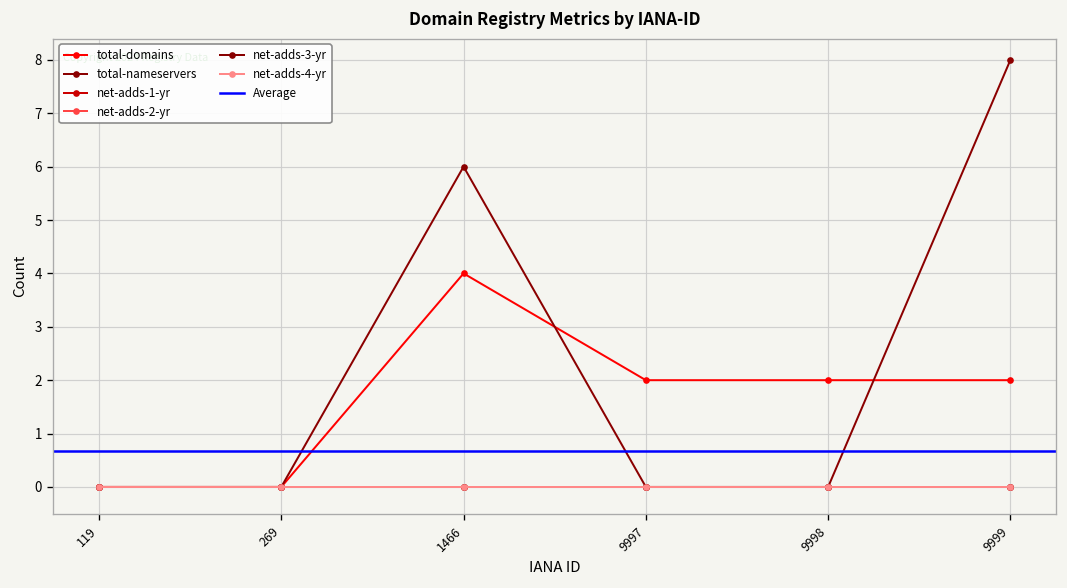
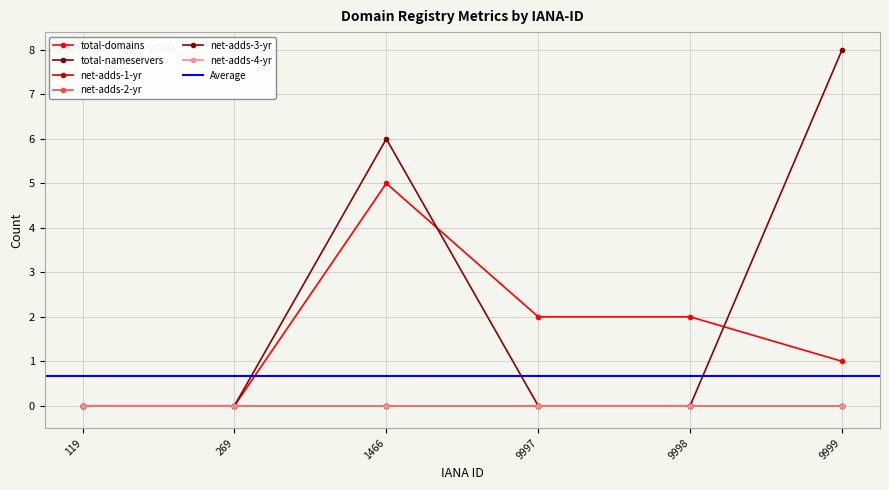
total-domains, 1466: 4 -> 5
total-domains, 9999: 2 -> 1
